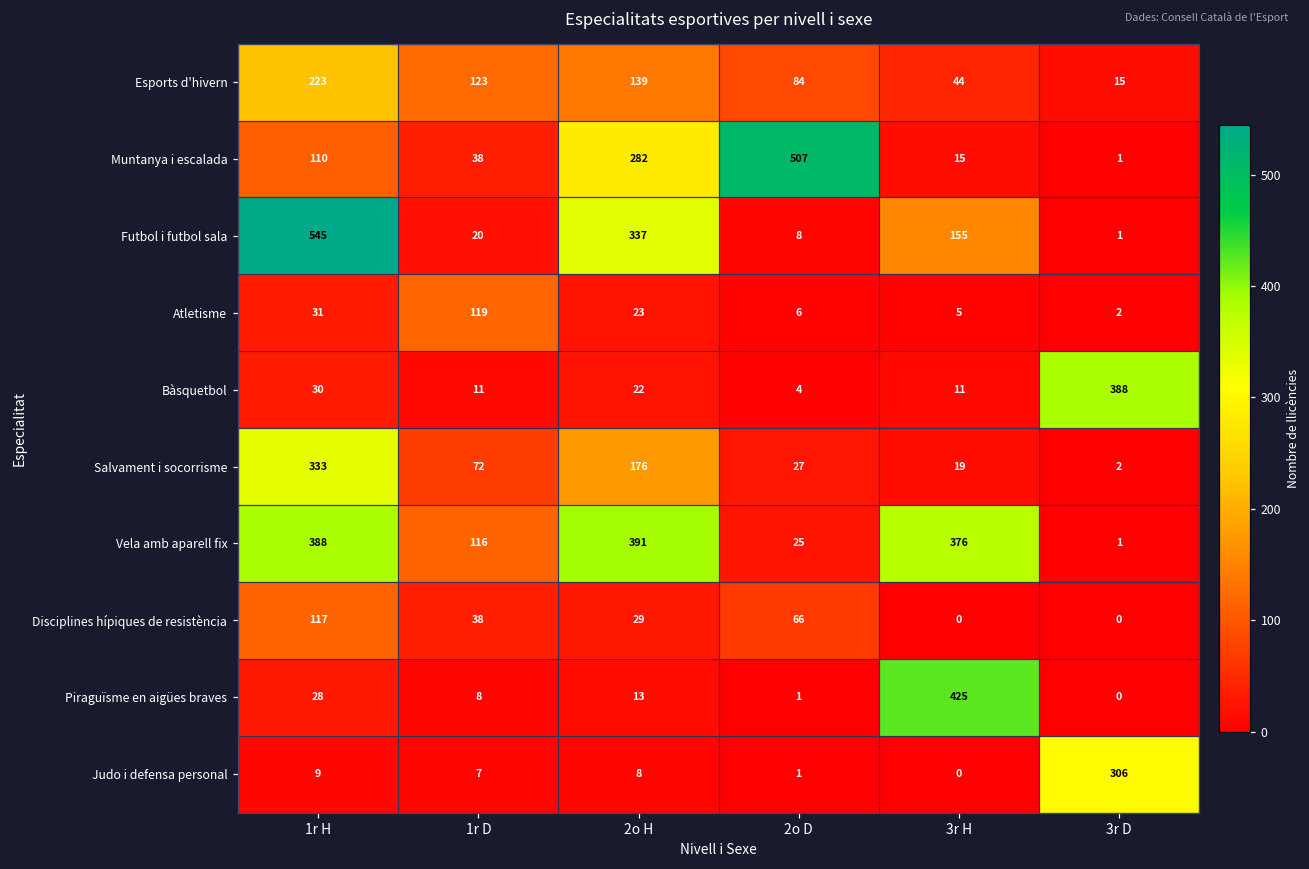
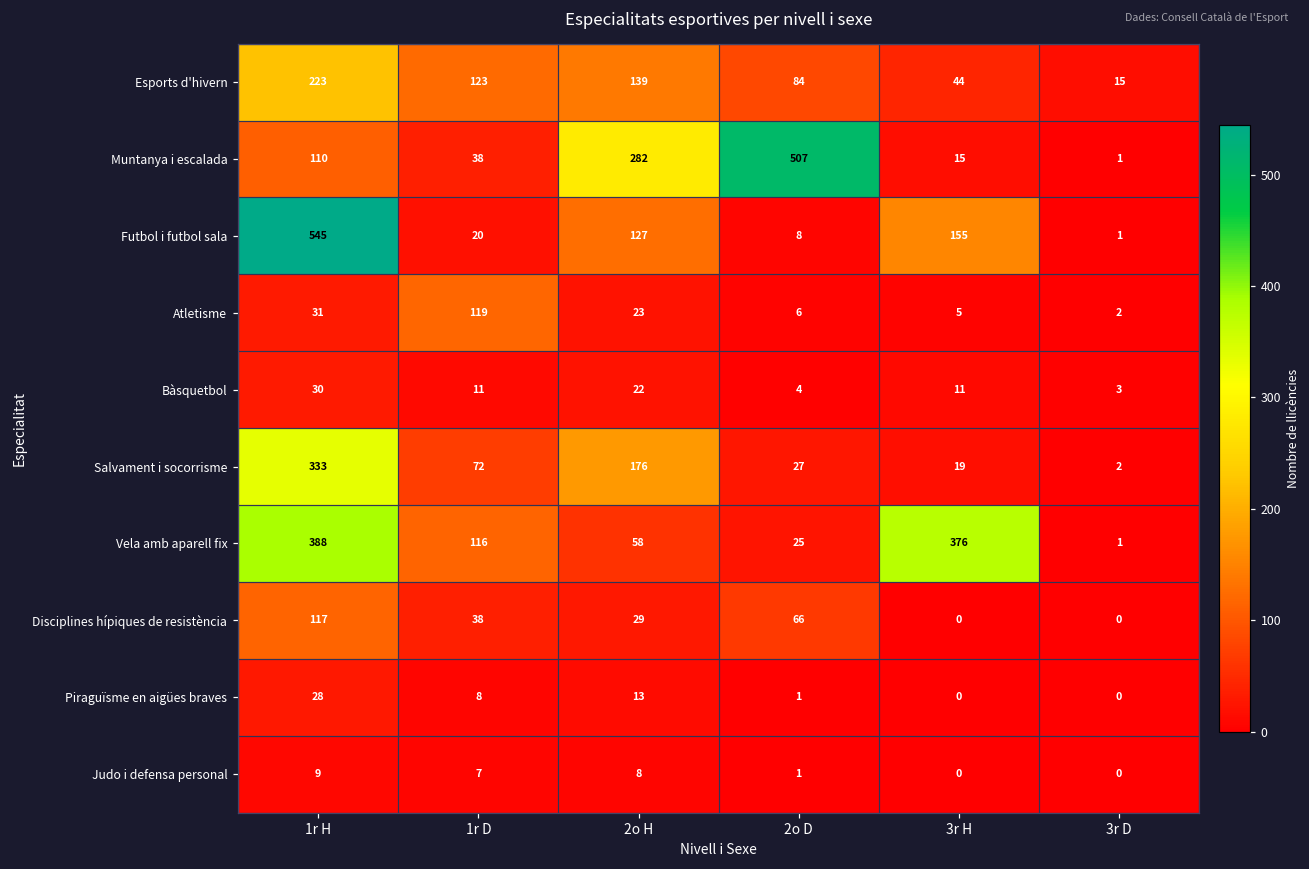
Futbol i futbol sala, 2o H: 337 -> 127
Bàsquetbol, 3r D: 388 -> 3
Vela amb aparell fix, 2o H: 391 -> 58
Piraguïsme en aigües braves, 3r H: 425 -> 0
Judo i defensa personal, 3r D: 306 -> 0
